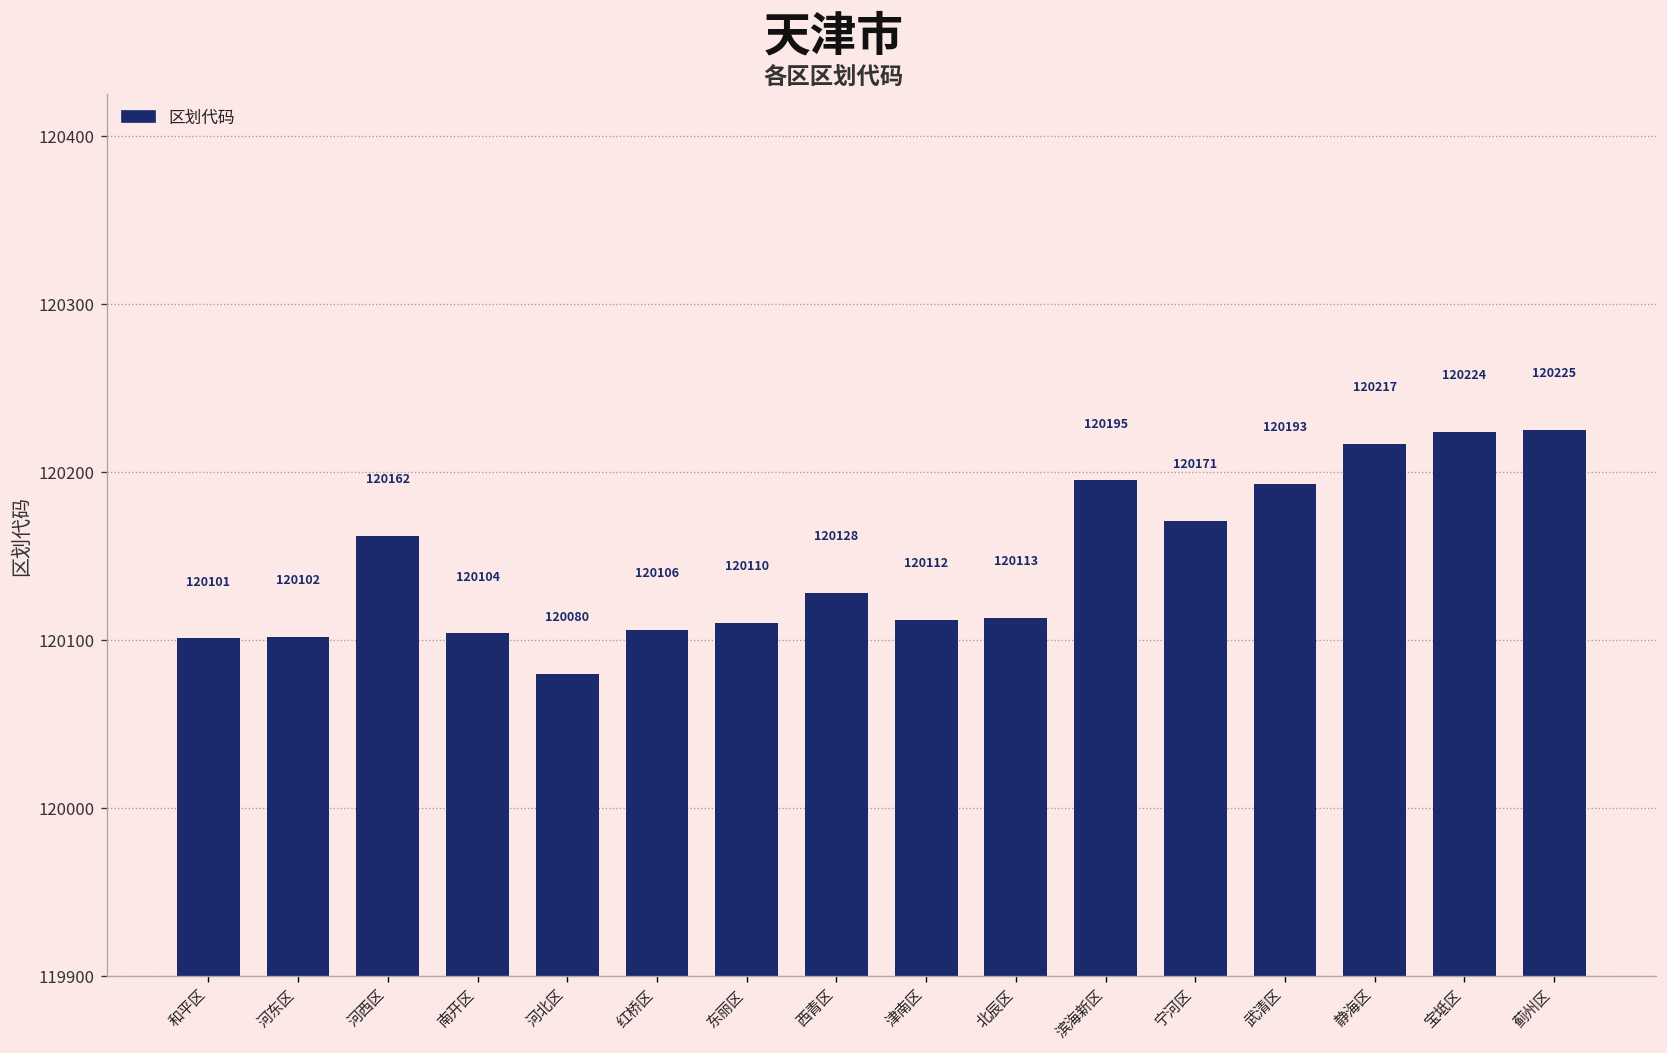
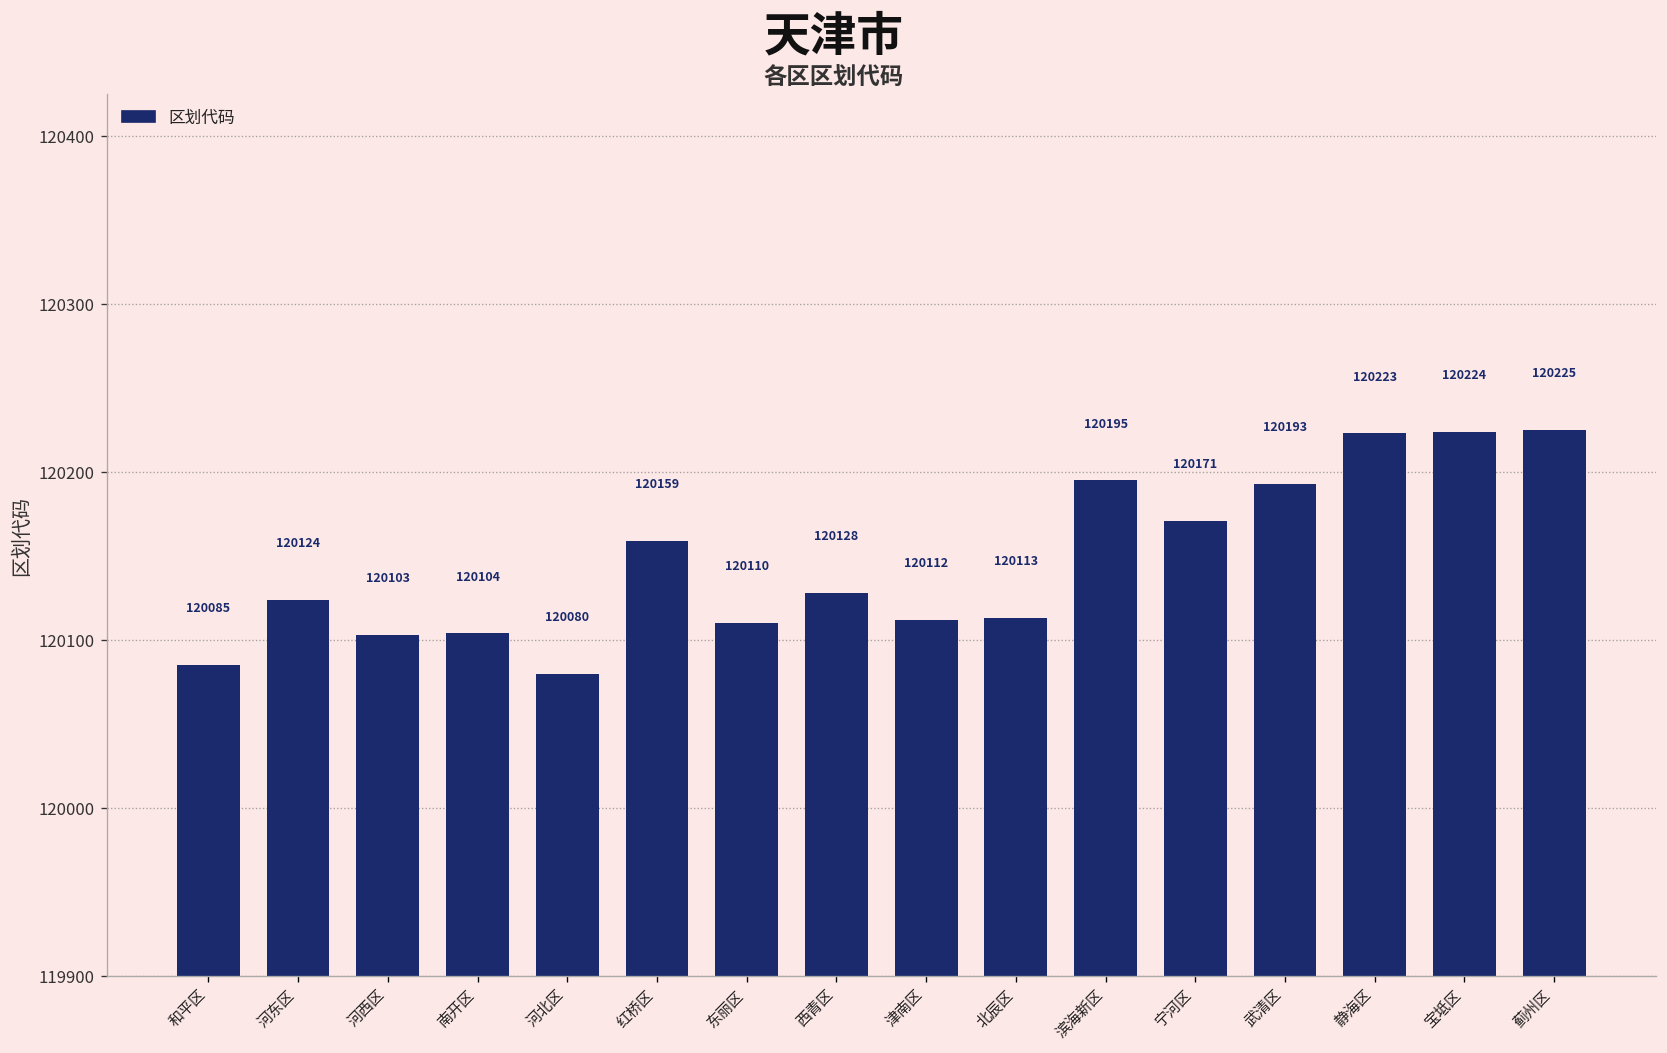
和平区: 120101 -> 120085
河东区: 120102 -> 120124
河西区: 120162 -> 120103
红桥区: 120106 -> 120159
静海区: 120217 -> 120223
